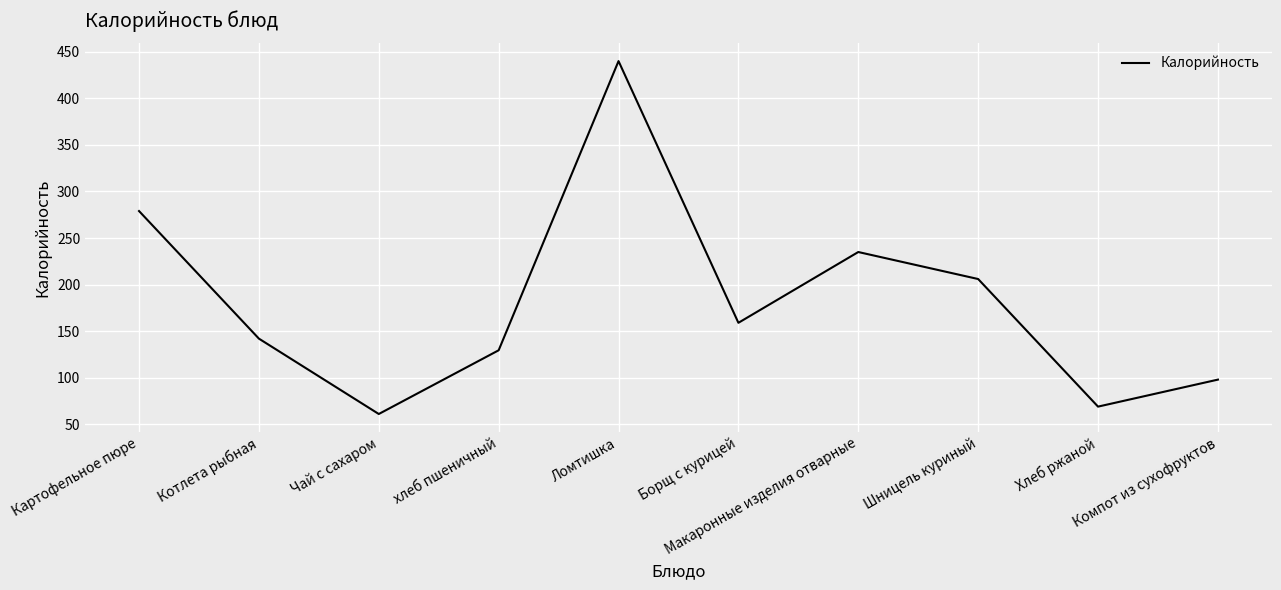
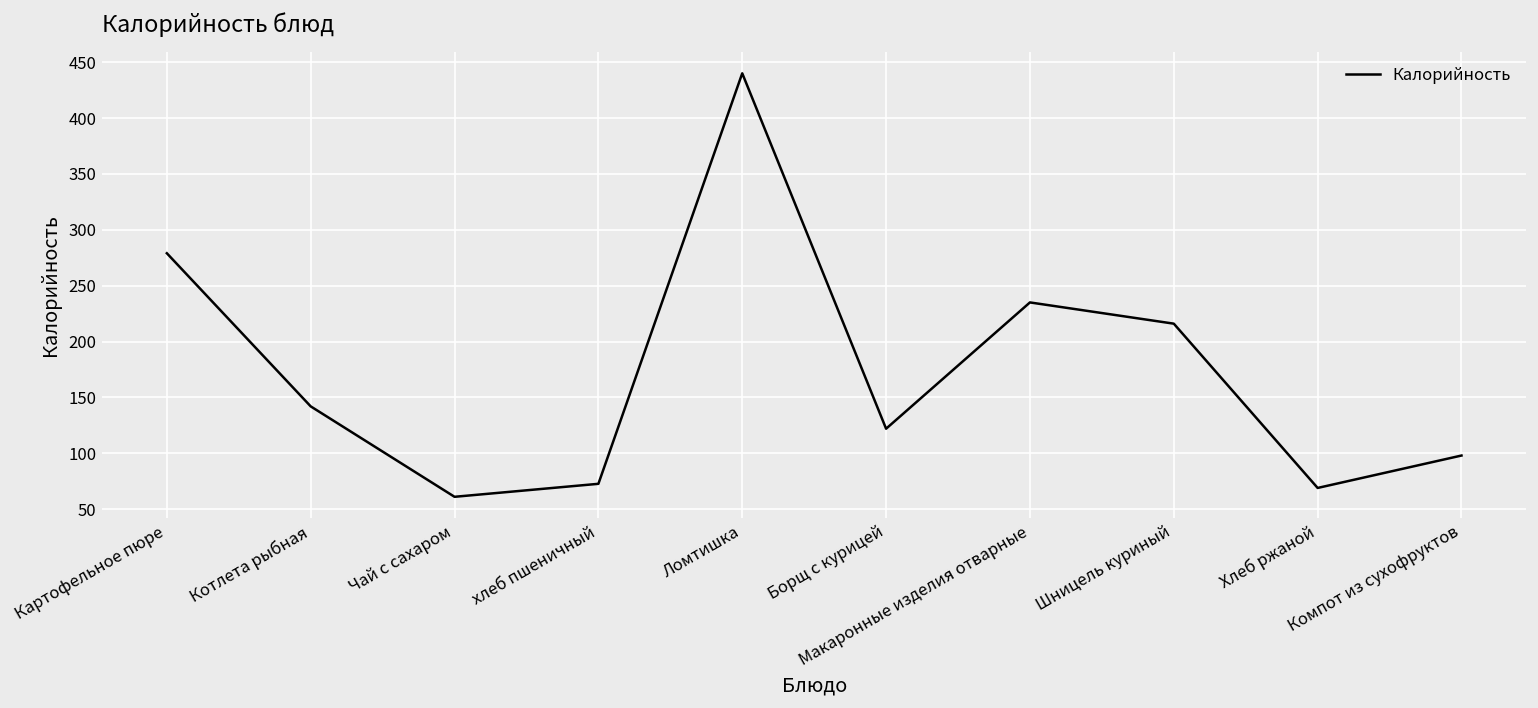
хлеб пшеничный: 130 -> 70
Борщ с курицей: 160 -> 120
Шницель куриный: 210 -> 220
